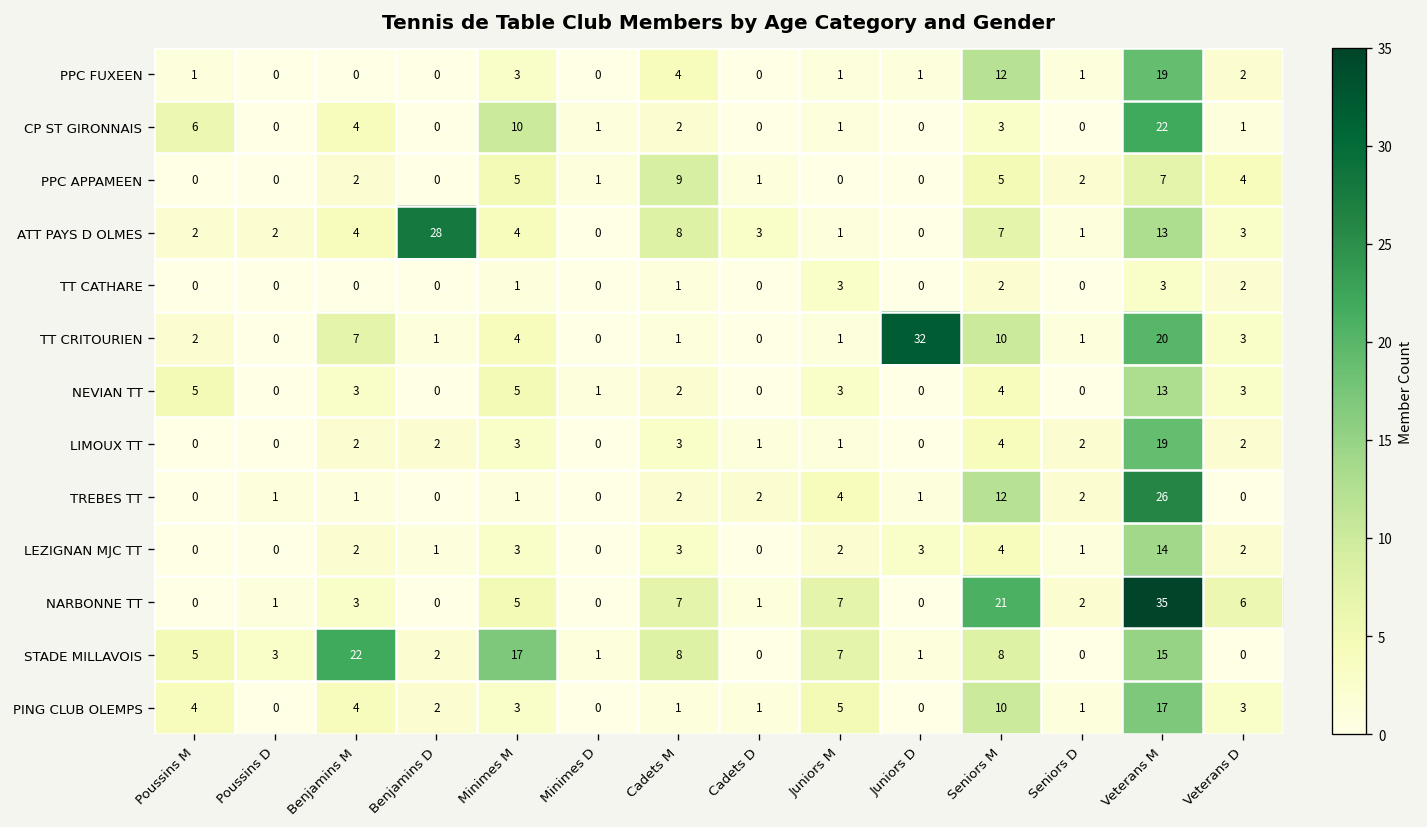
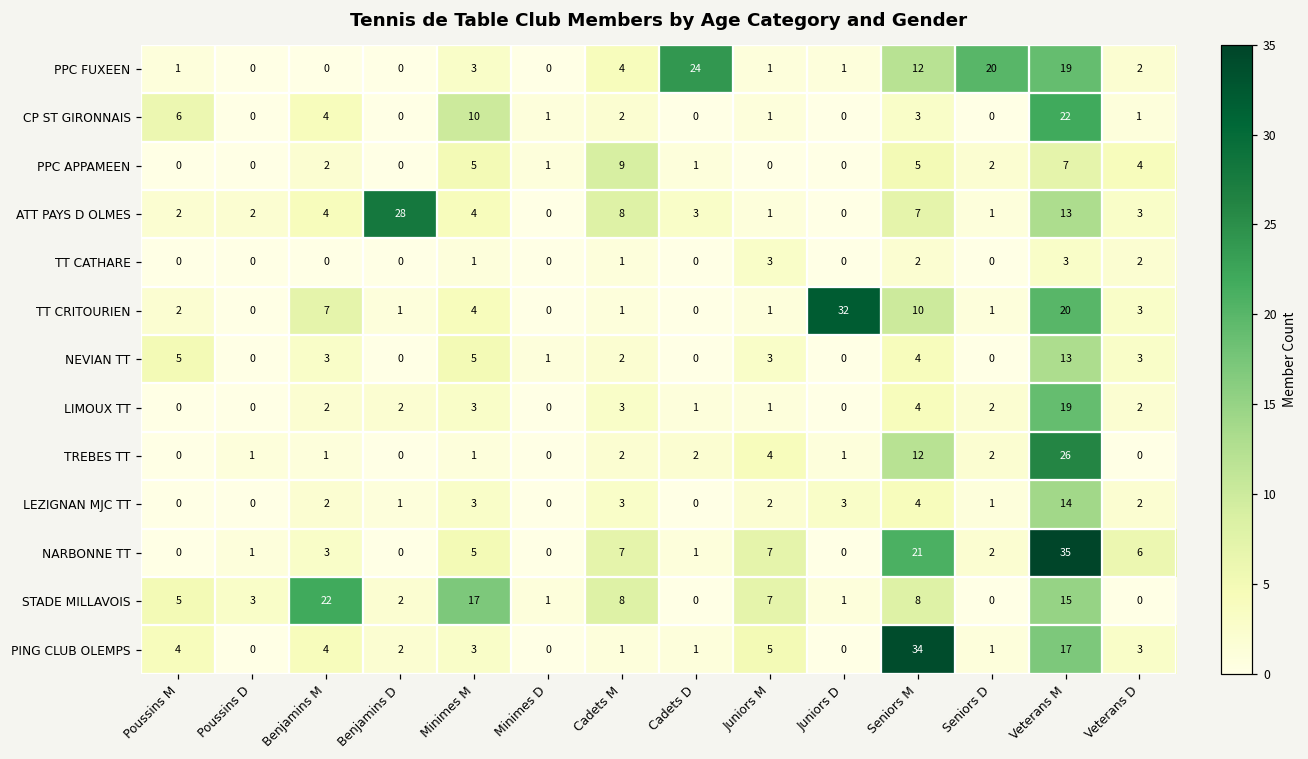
PPC FUXEEN, Cadets D: 0 -> 24
PPC FUXEEN, Seniors D: 1 -> 20
PING CLUB OLEMPS, Seniors M: 10 -> 34
